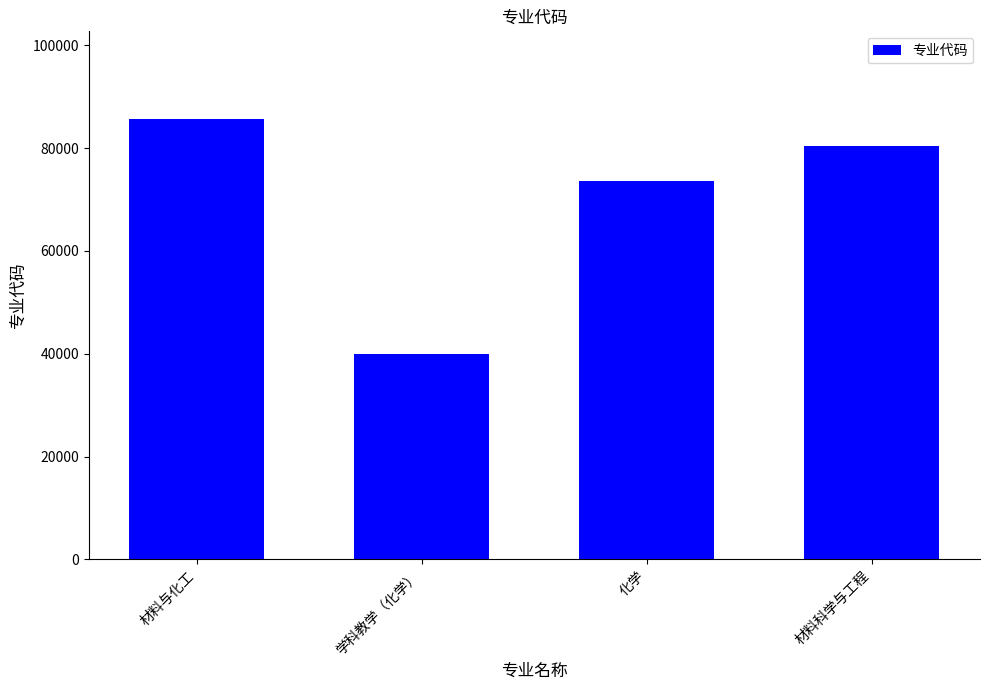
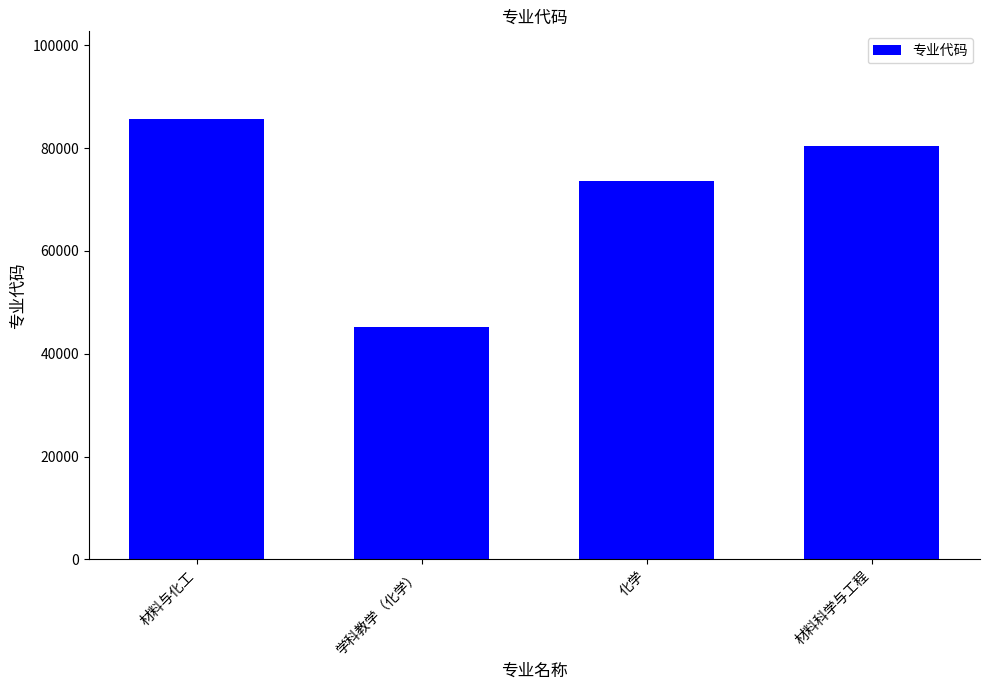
学科教学（化学）: 40000 -> 45000
